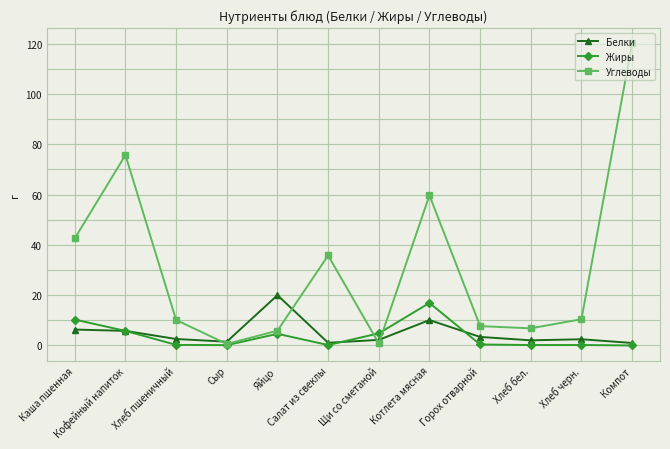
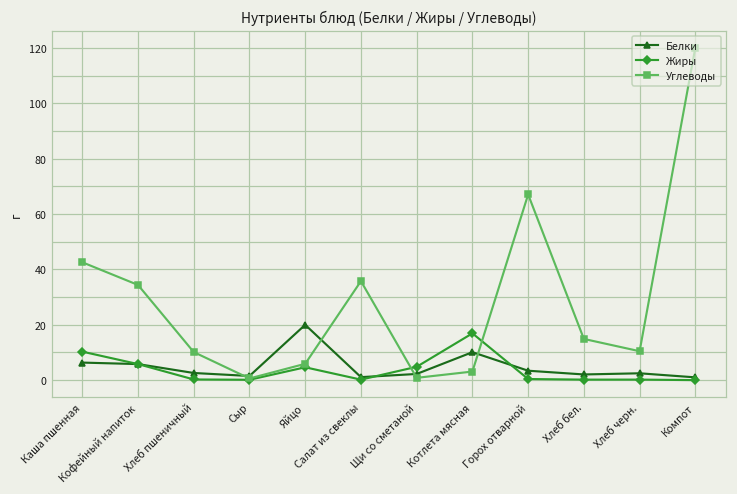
Углеводы, Кофейный напиток: 76 -> 34
Углеводы, Котлета мясная: 60 -> 3
Углеводы, Горох отварной: 8 -> 67
Углеводы, Хлеб бел.: 7 -> 15
